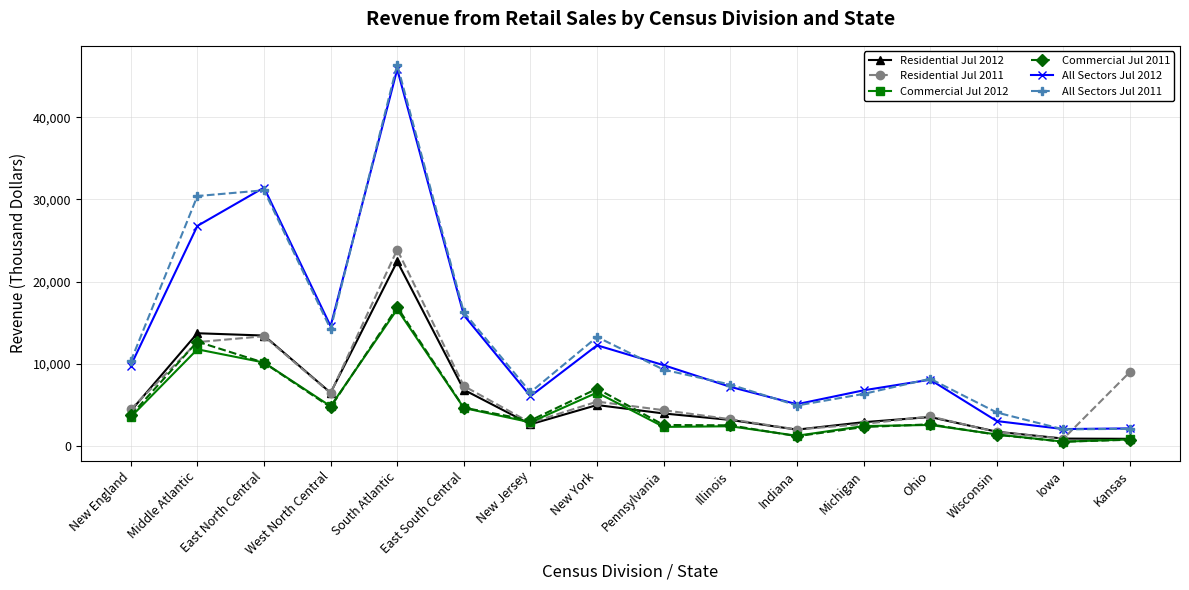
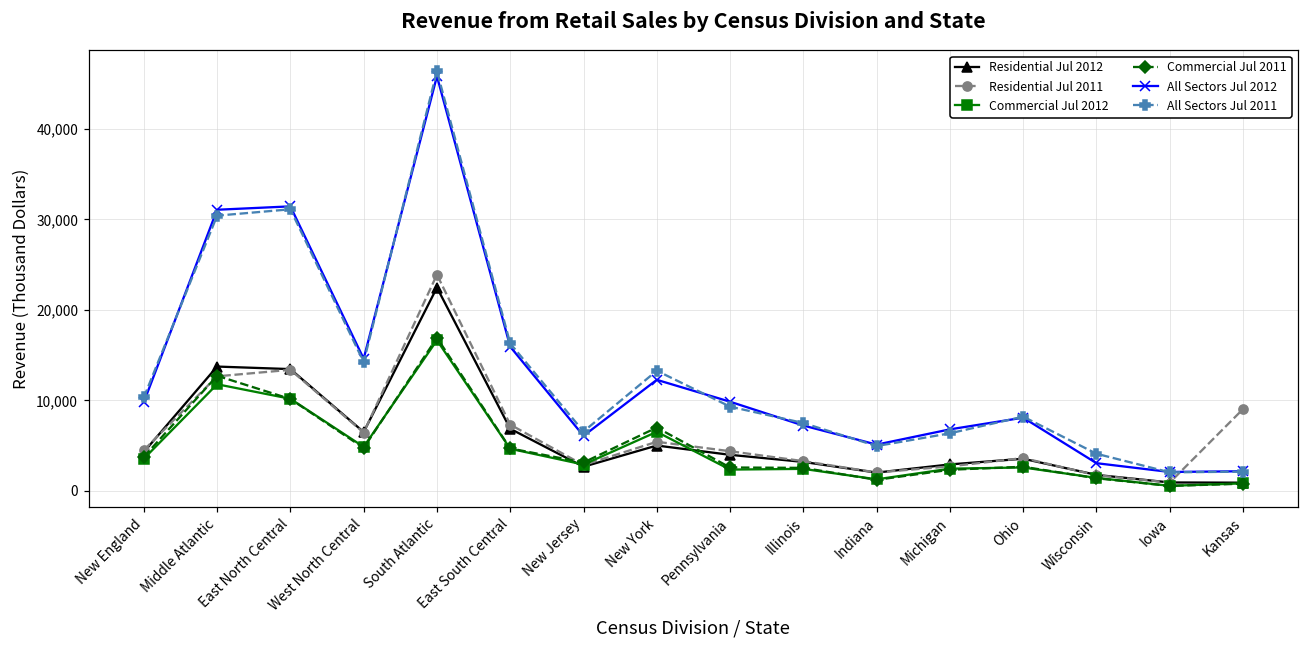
All Sectors Jul 2012, Middle Atlantic: 27,000 -> 31,000
